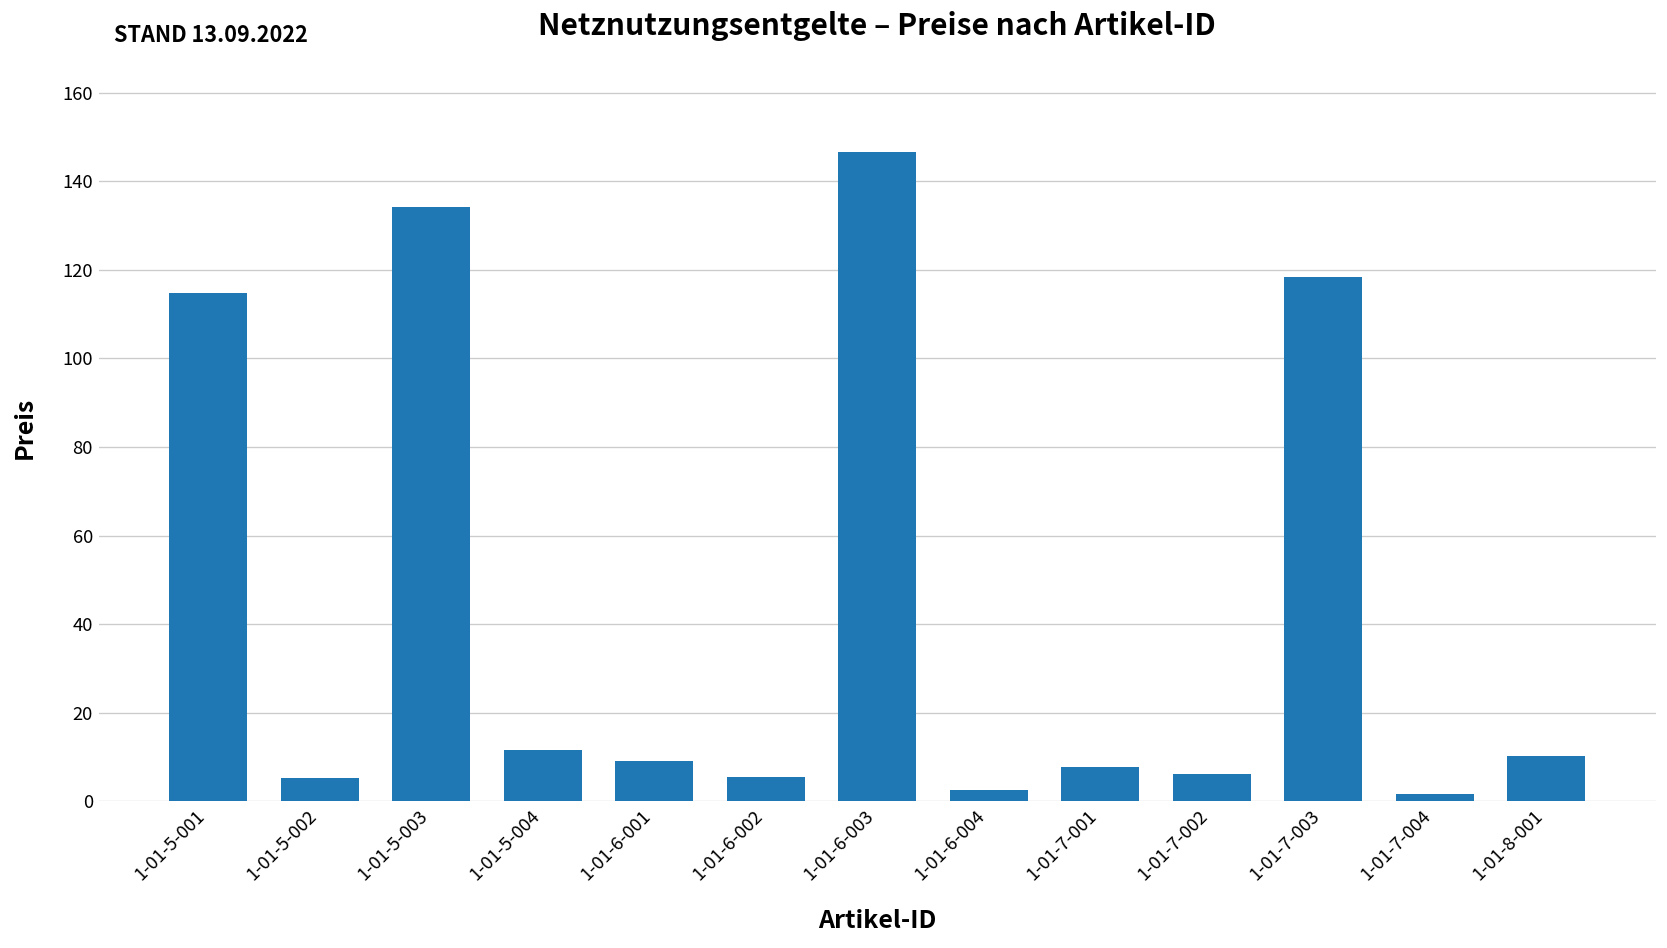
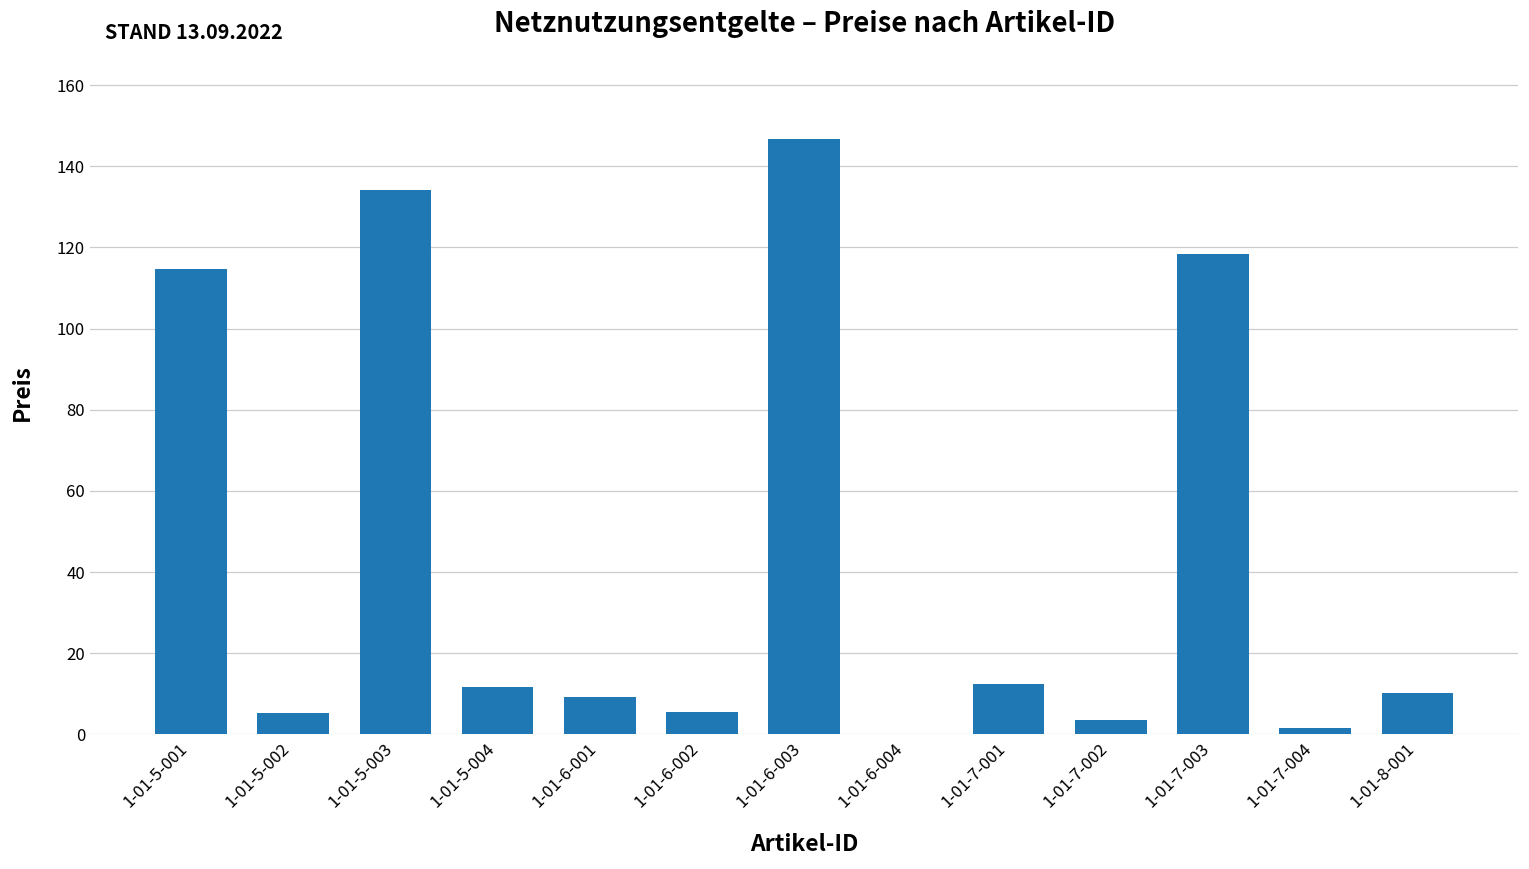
1-01-6-004: 3 -> 0
1-01-7-001: 8 -> 12
1-01-7-002: 6 -> 4
